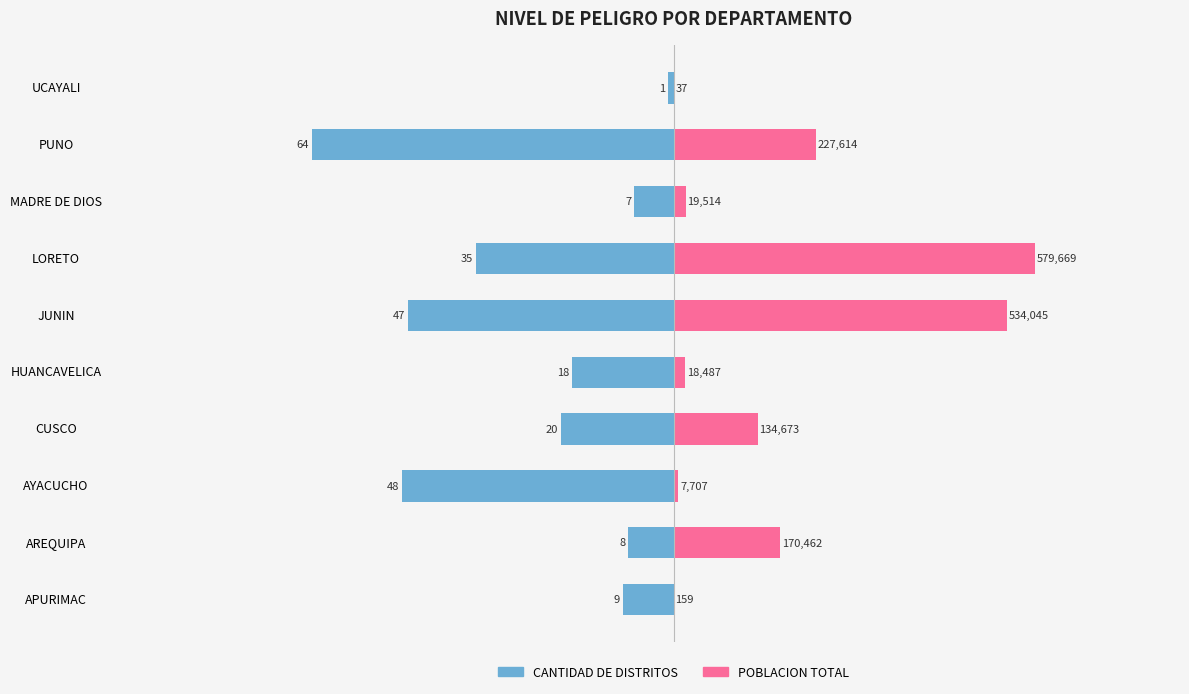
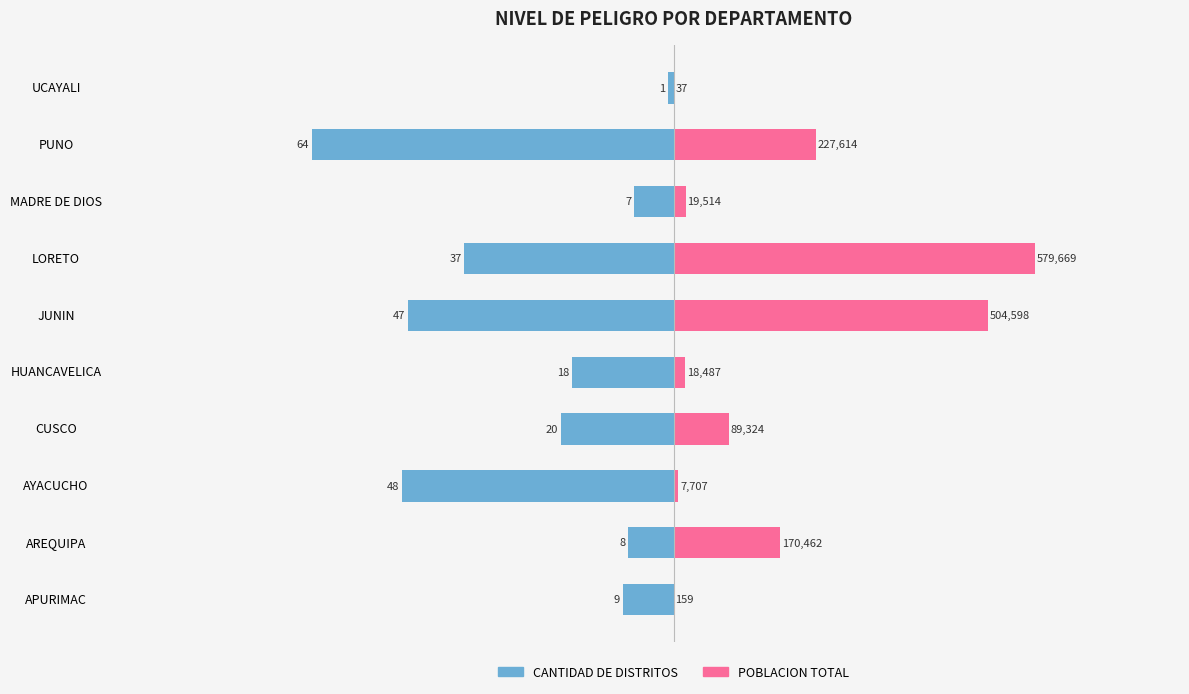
CANTIDAD DE DISTRITOS, LORETO: 35 -> 37
POBLACION TOTAL, JUNIN: 534,045 -> 504,598
POBLACION TOTAL, CUSCO: 134,673 -> 89,324
